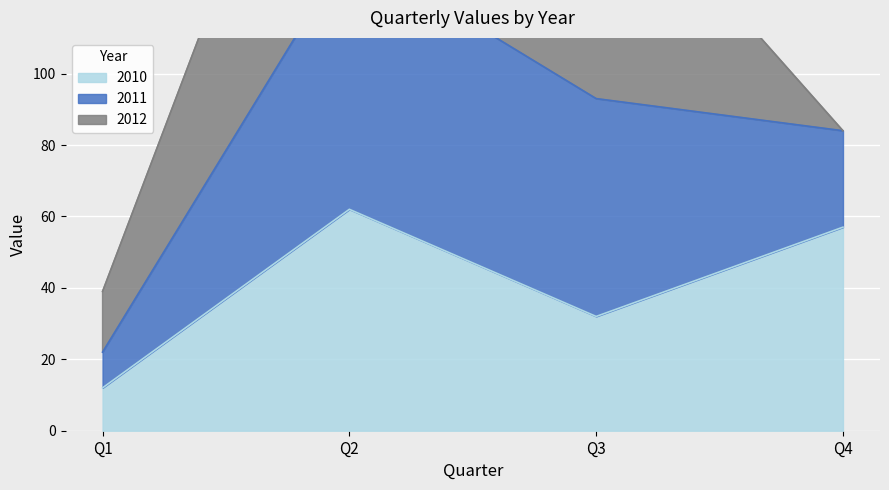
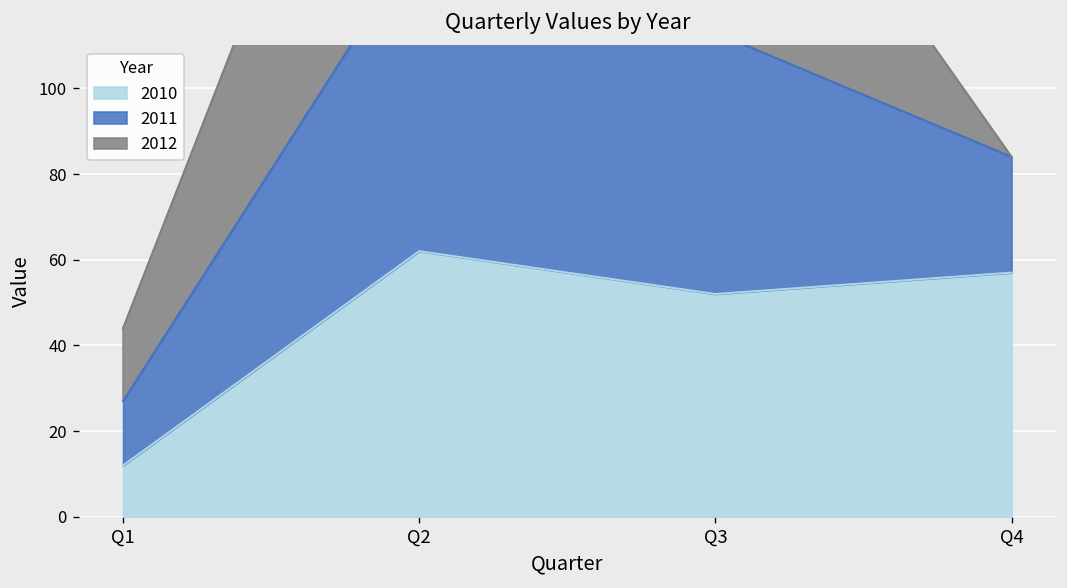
2011, Q1: 10 -> 15
2010, Q3: 32 -> 52
